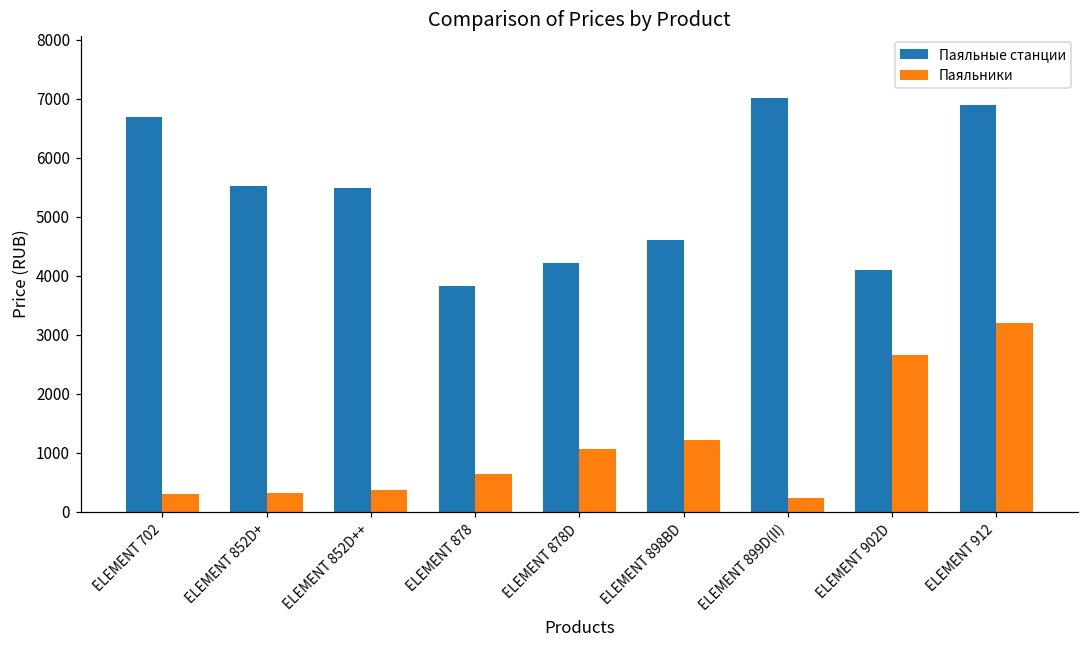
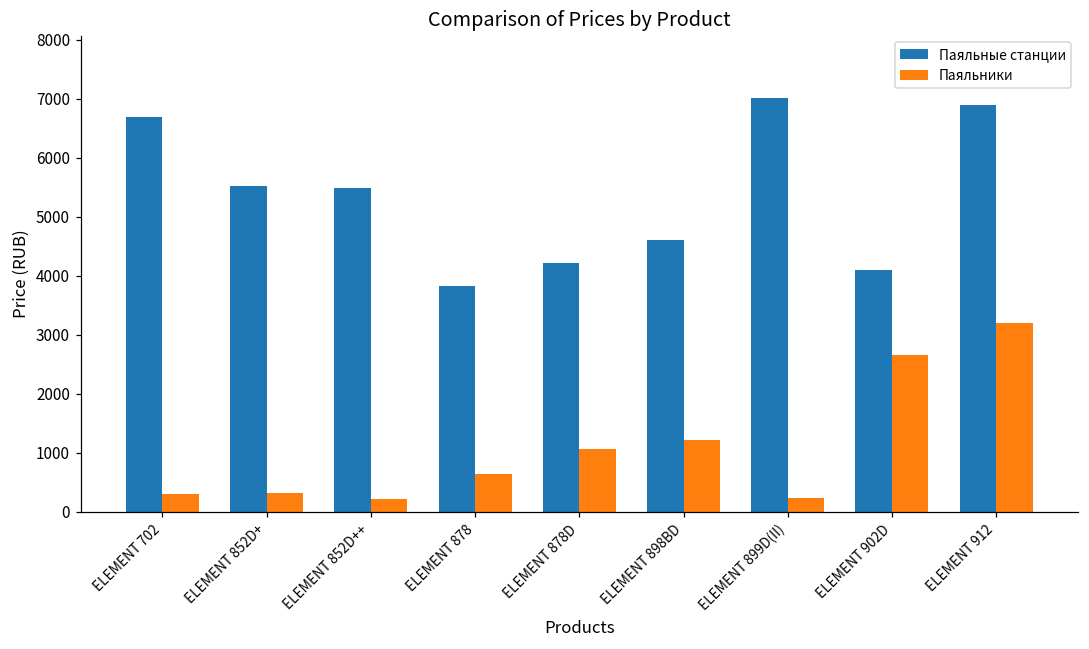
Паяльники, ELEMENT 852D++: 400 -> 200
